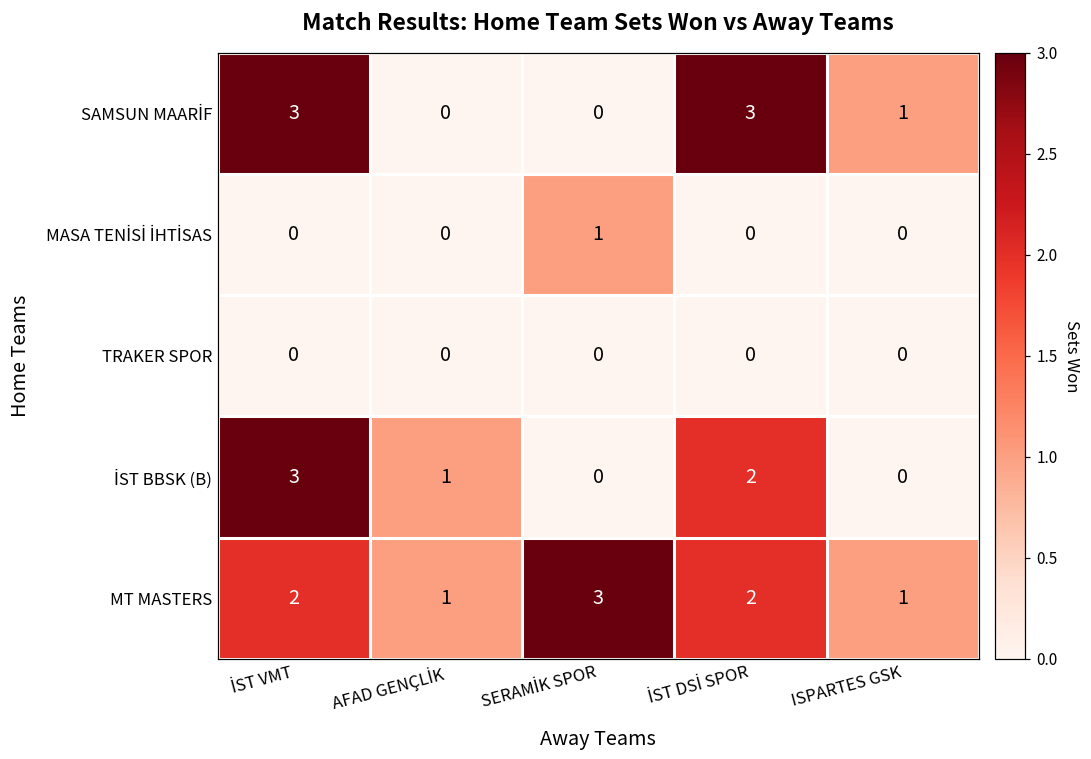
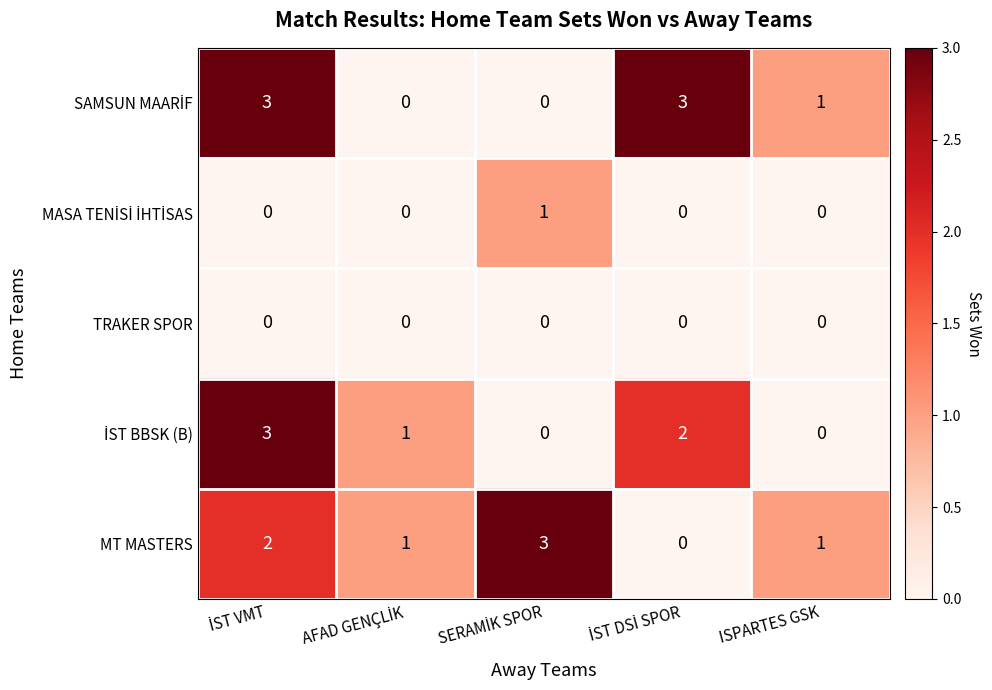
MT MASTERS, İST DSİ SPOR: 2 -> 0
